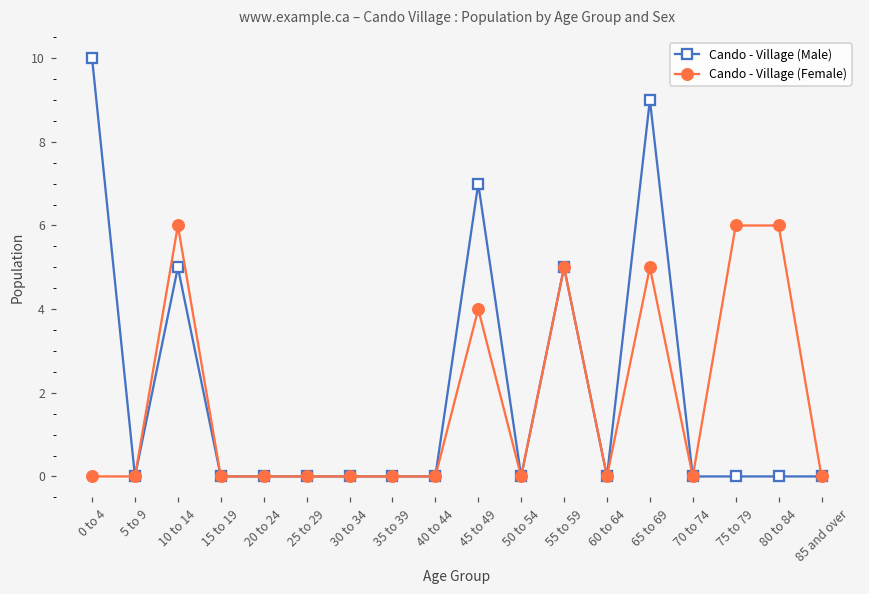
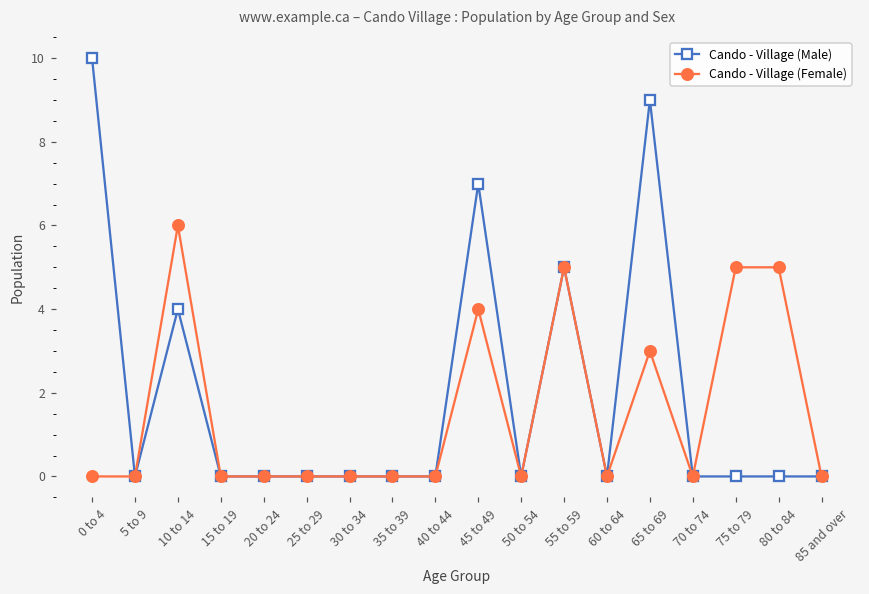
Cando - Village (Male), 10 to 14: 5 -> 4
Cando - Village (Female), 65 to 69: 5 -> 3
Cando - Village (Female), 75 to 79: 6 -> 5
Cando - Village (Female), 80 to 84: 6 -> 5
